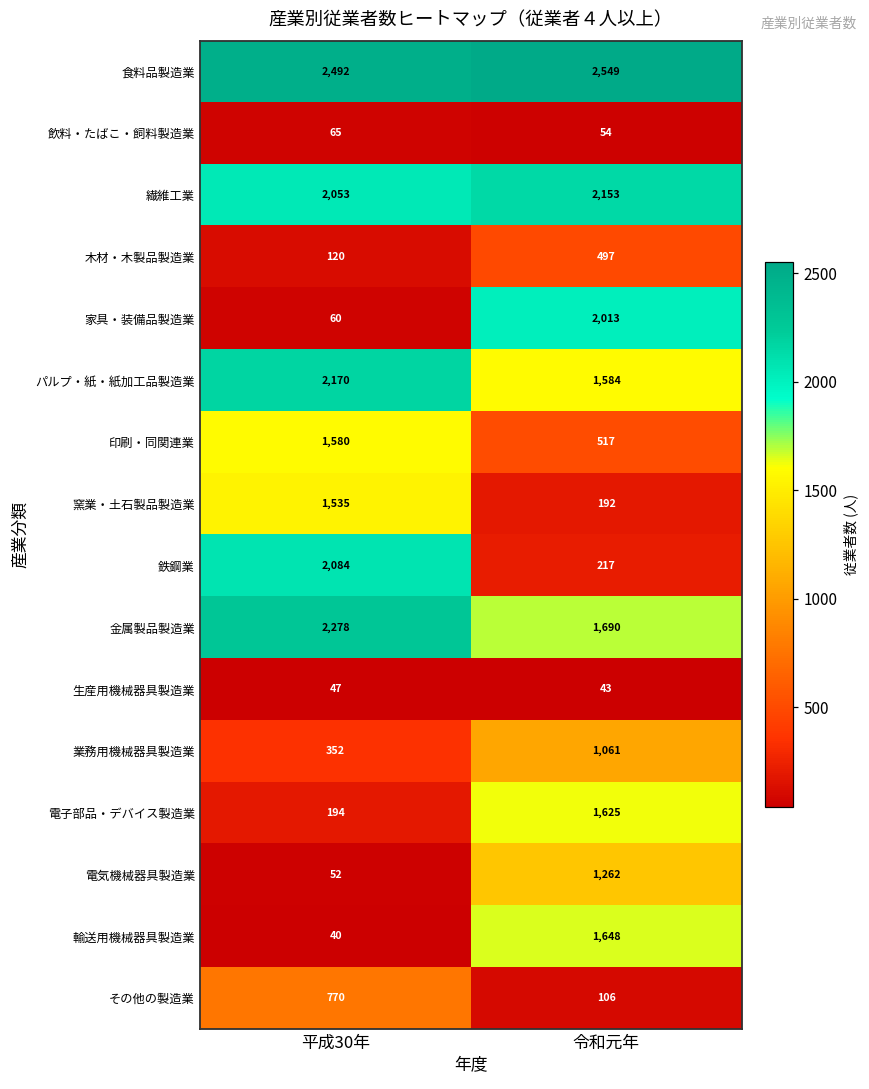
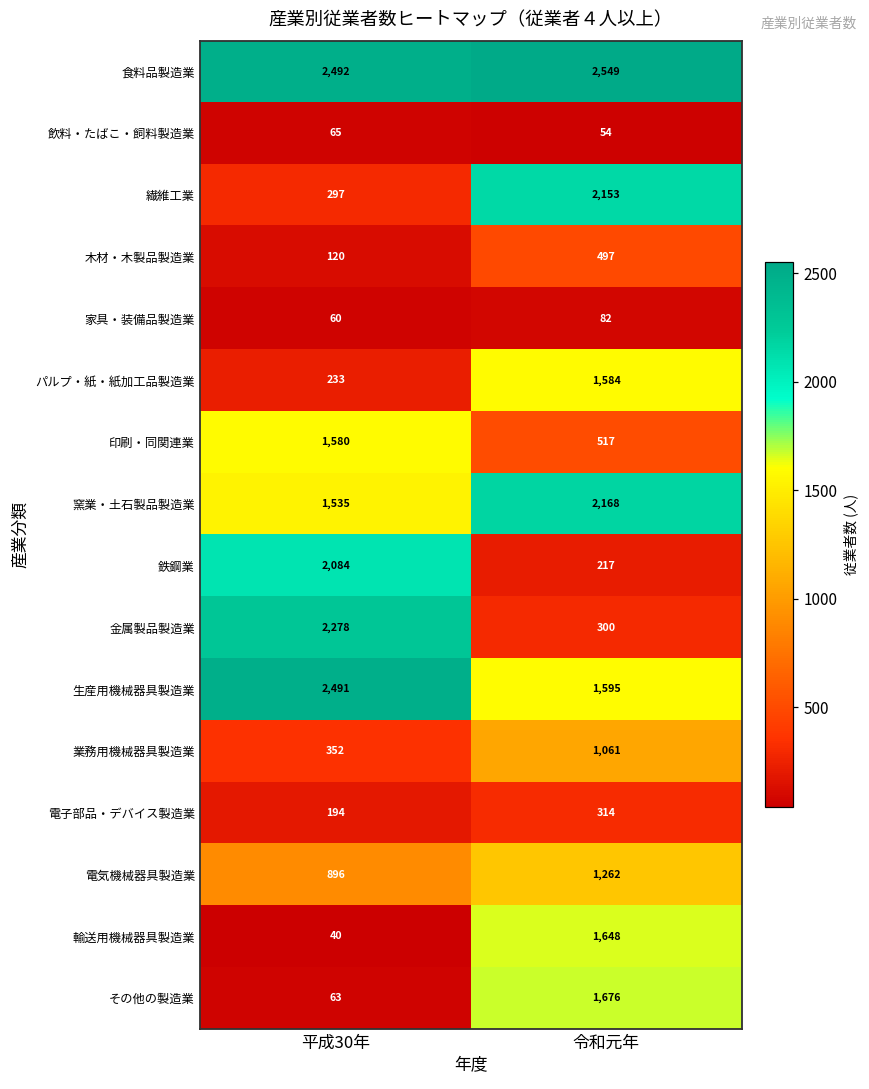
繊維工業, 平成30年: 2,053 -> 297
家具・装備品製造業, 令和元年: 2,013 -> 82
パルプ・紙・紙加工品製造業, 平成30年: 2,170 -> 233
窯業・土石製品製造業, 令和元年: 192 -> 2,168
金属製品製造業, 令和元年: 1,690 -> 300
生産用機械器具製造業, 平成30年: 47 -> 2,491
生産用機械器具製造業, 令和元年: 43 -> 1,595
電子部品・デバイス製造業, 令和元年: 1,625 -> 314
電気機械器具製造業, 平成30年: 52 -> 896
その他の製造業, 平成30年: 770 -> 63
その他の製造業, 令和元年: 106 -> 1,676
